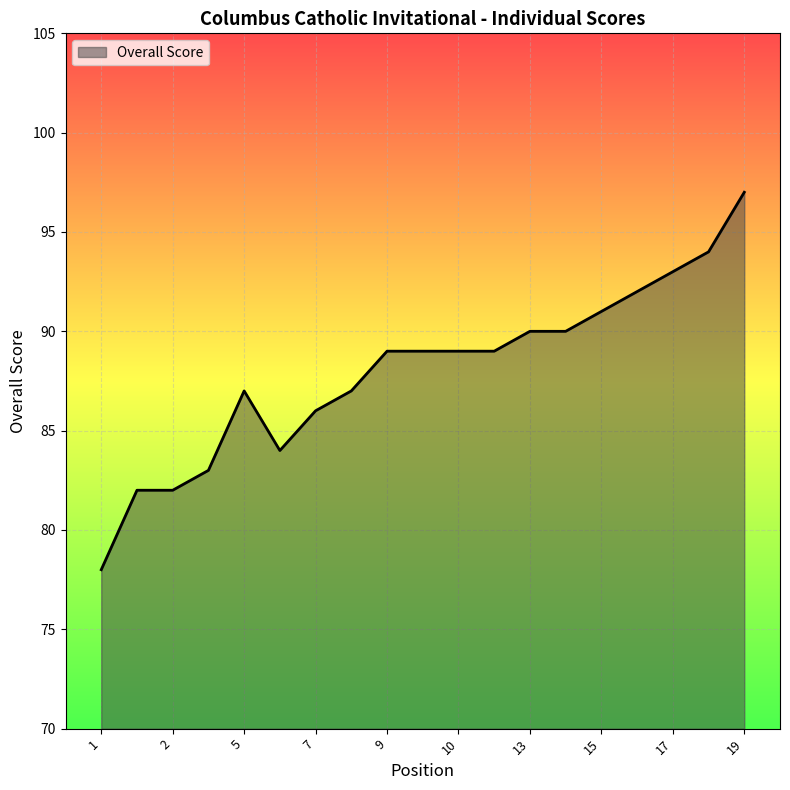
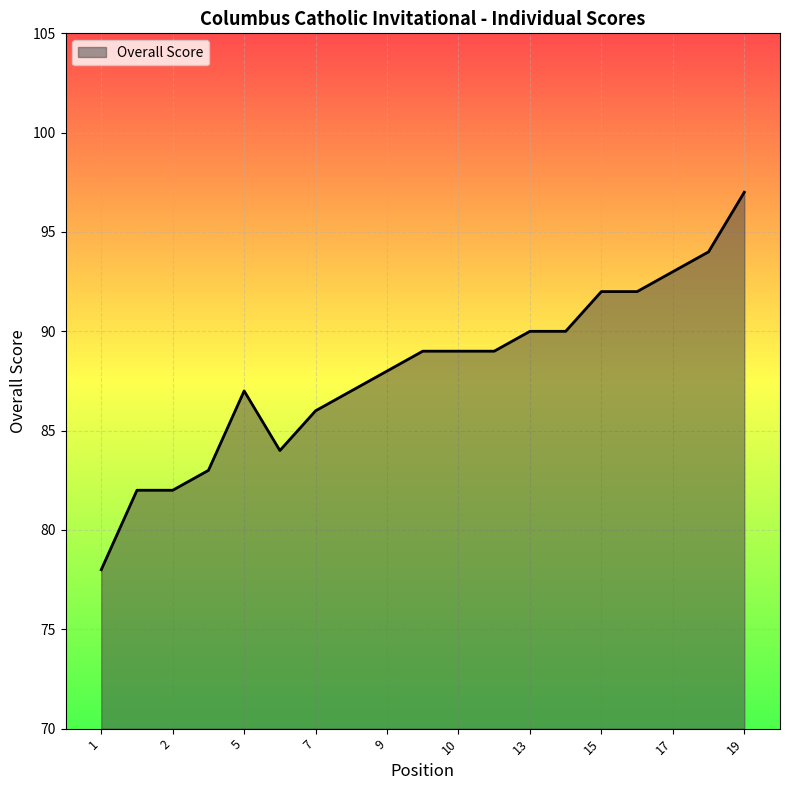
9: 89 -> 88
15: 91 -> 92
